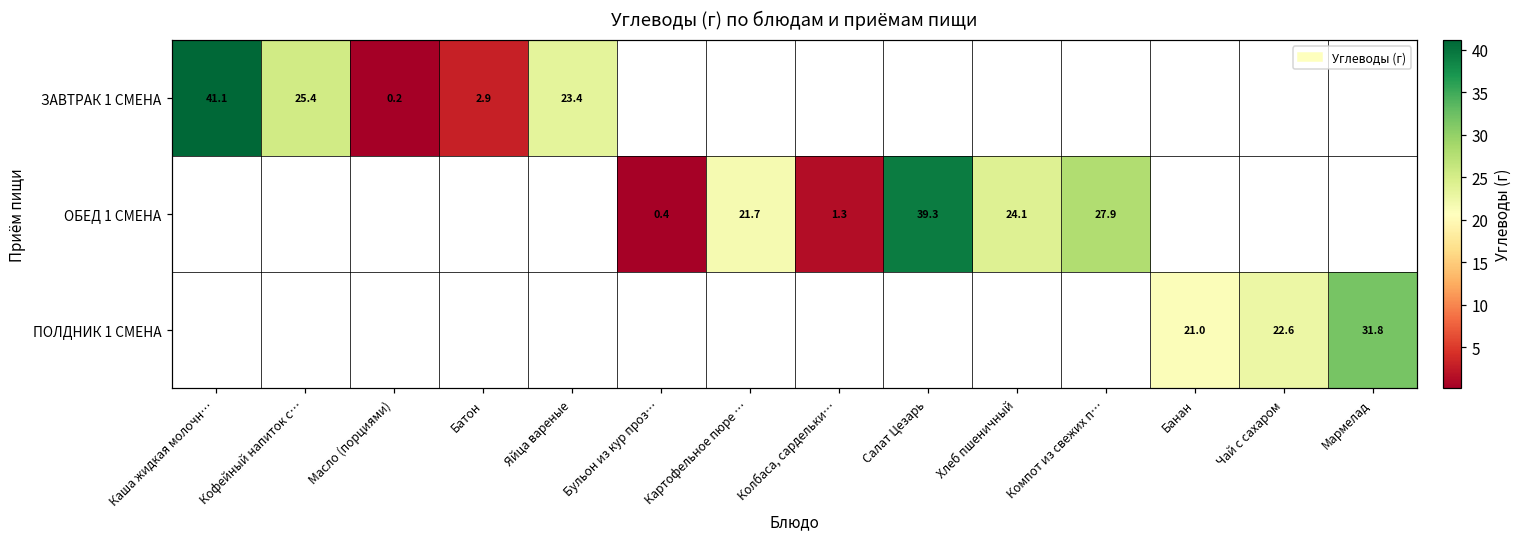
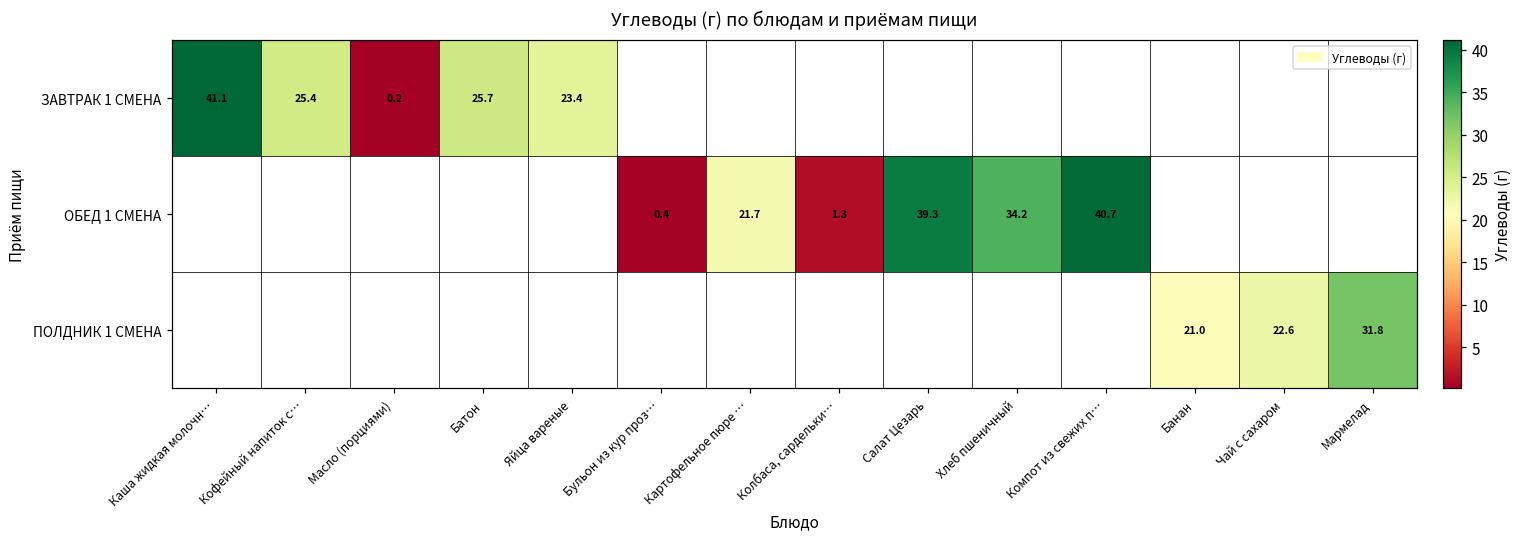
ЗАВТРАК 1 СМЕНА, Батон: 2.9 -> 25.7
ОБЕД 1 СМЕНА, Хлеб пшеничный: 24.1 -> 34.2
ОБЕД 1 СМЕНА, Компот из свежих п…: 27.9 -> 40.7
